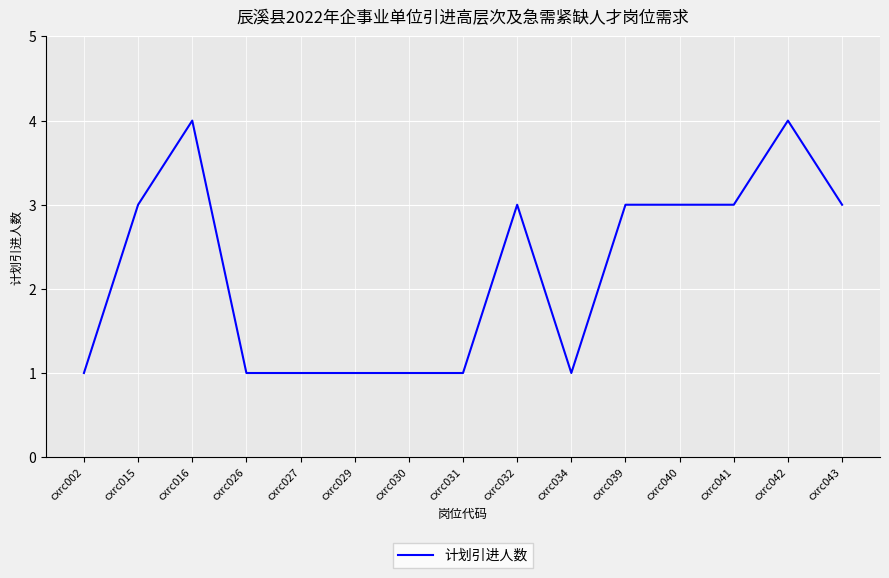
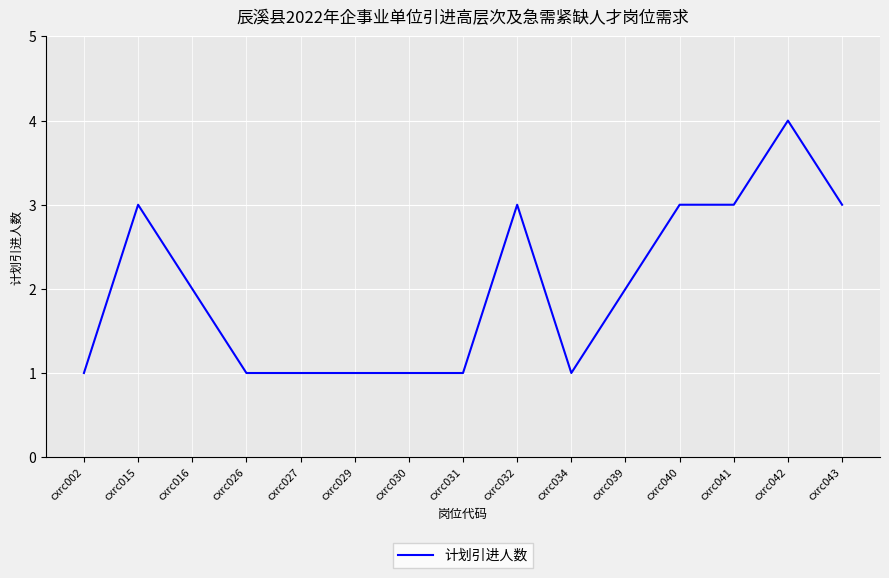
cxrc016: 4 -> 2
cxrc039: 3 -> 2
